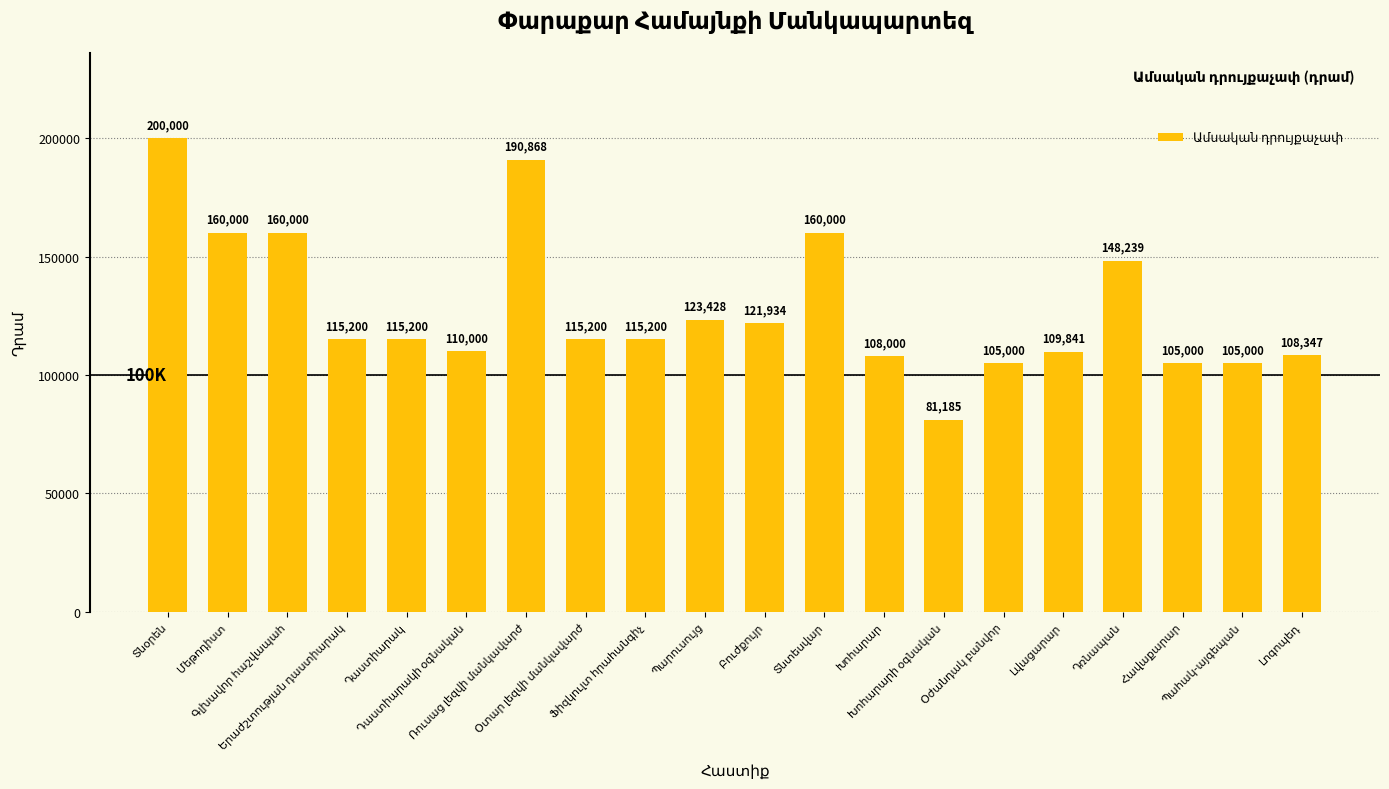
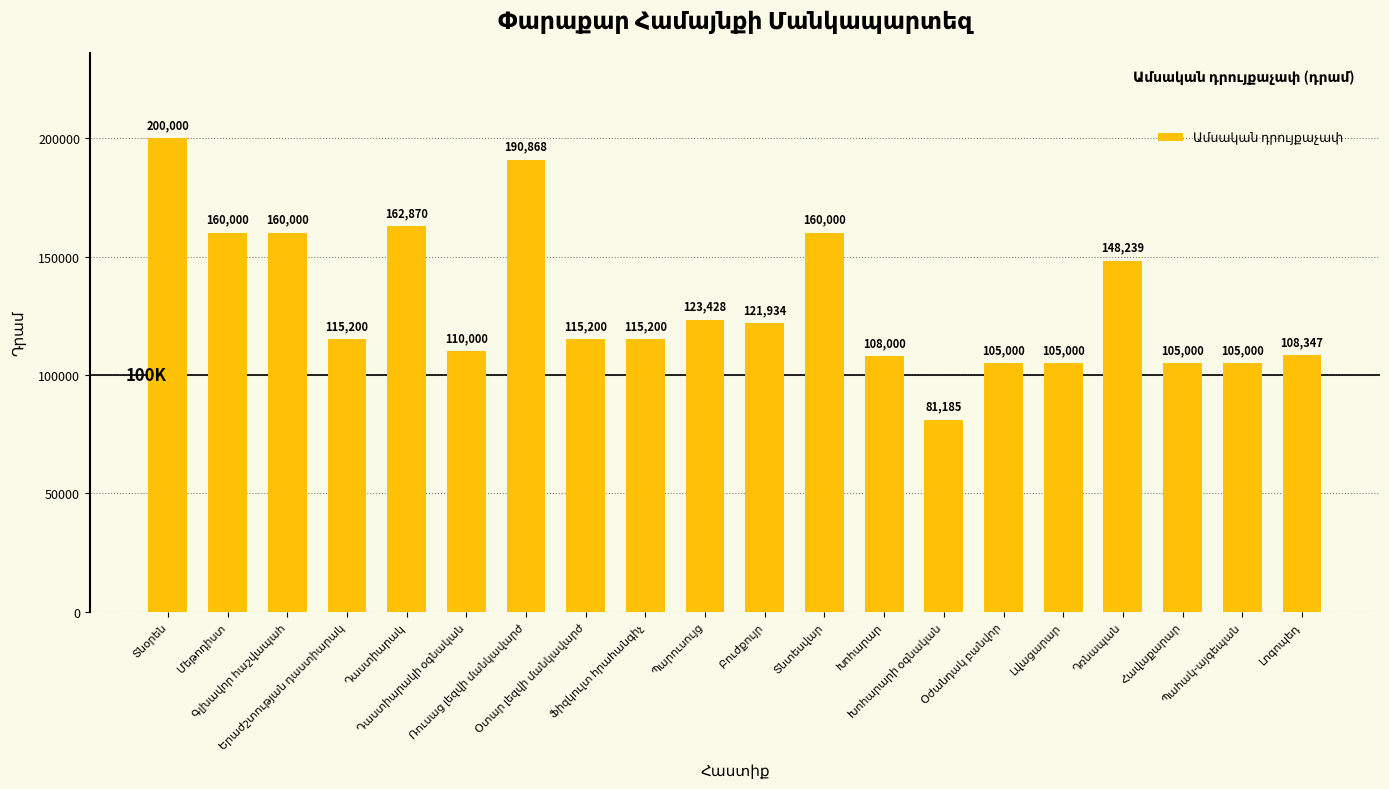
Դաստիարակ: 115,200 -> 162,870
Լվացարար: 109,841 -> 105,000
